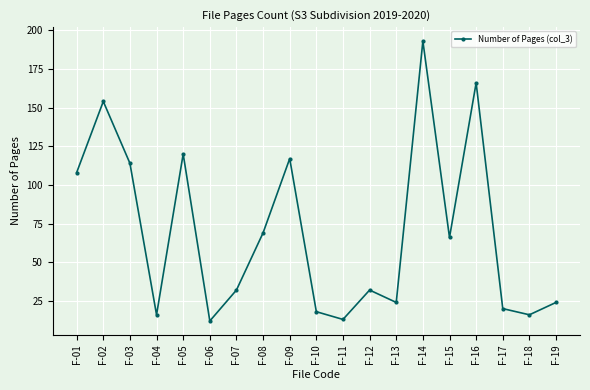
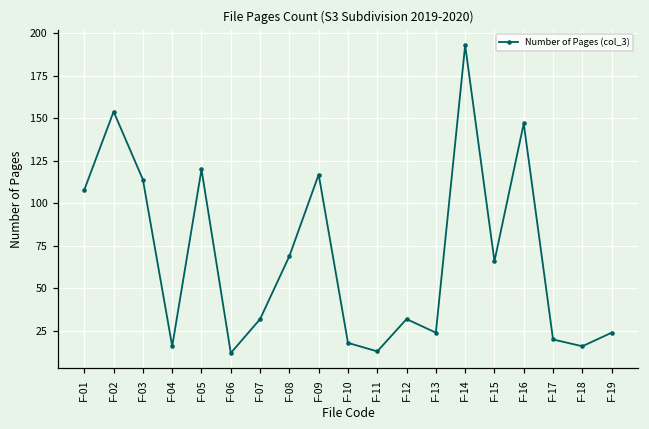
F-16: 166 -> 147
